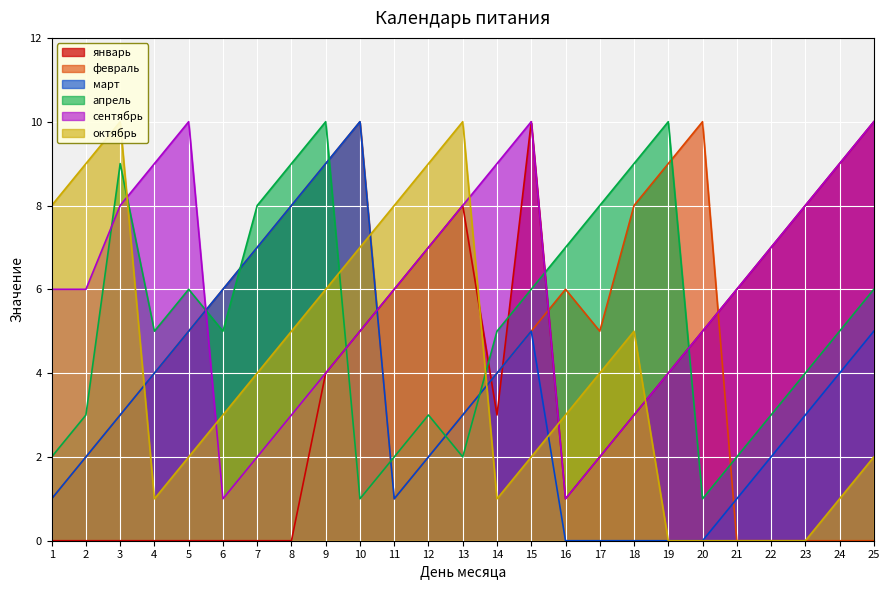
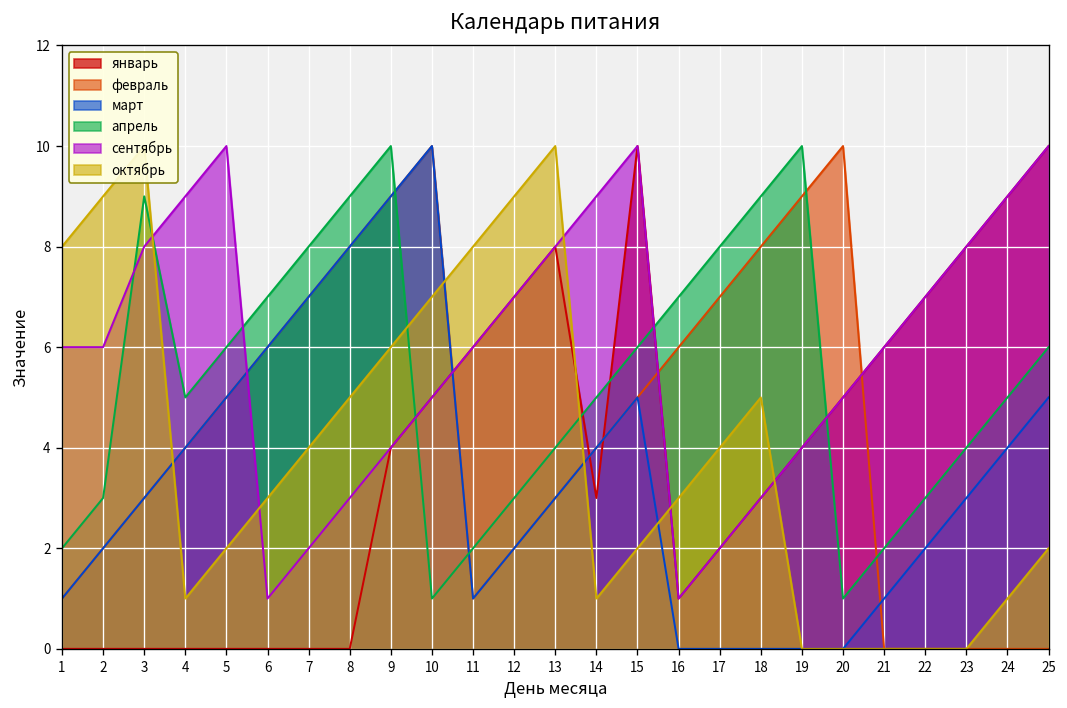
апрель, 6: 5 -> 7
апрель, 13: 2 -> 4
февраль, 17: 5 -> 7
